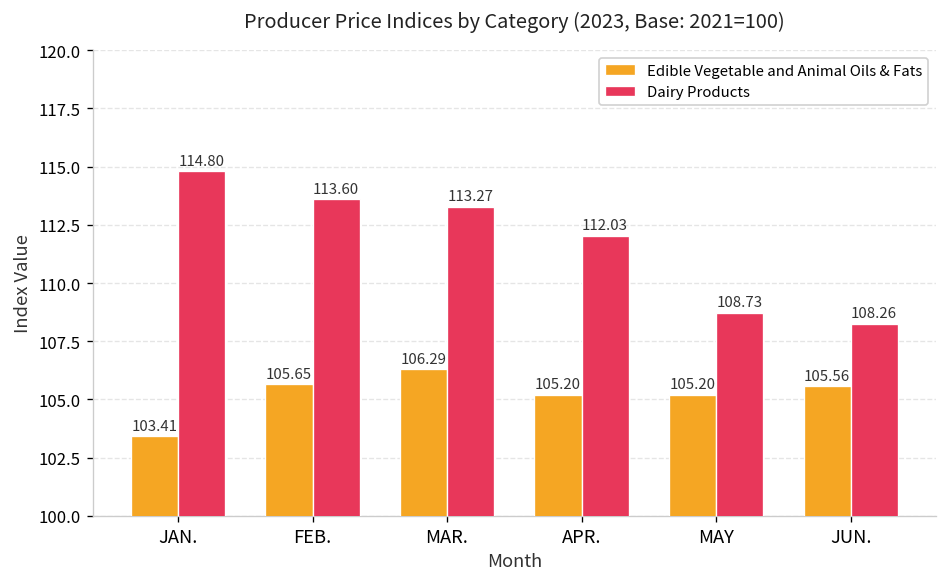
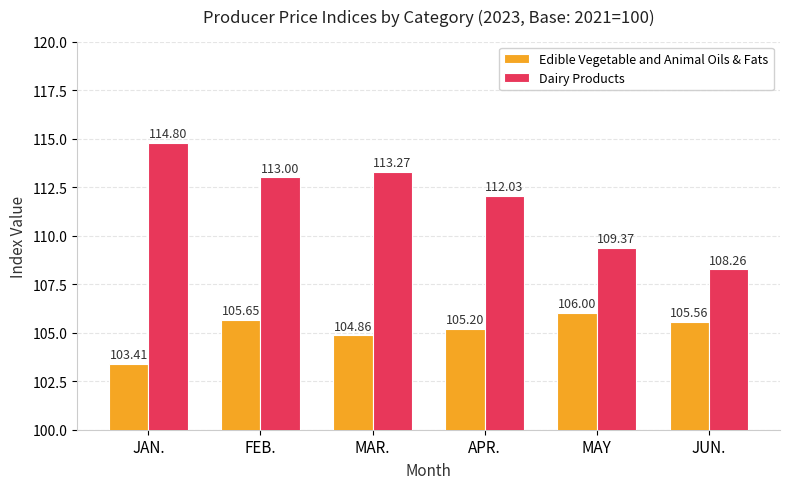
Dairy Products, FEB.: 113.60 -> 113.00
Edible Vegetable and Animal Oils & Fats, MAR.: 106.29 -> 104.86
Edible Vegetable and Animal Oils & Fats, MAY: 105.20 -> 106.00
Dairy Products, MAY: 108.73 -> 109.37
